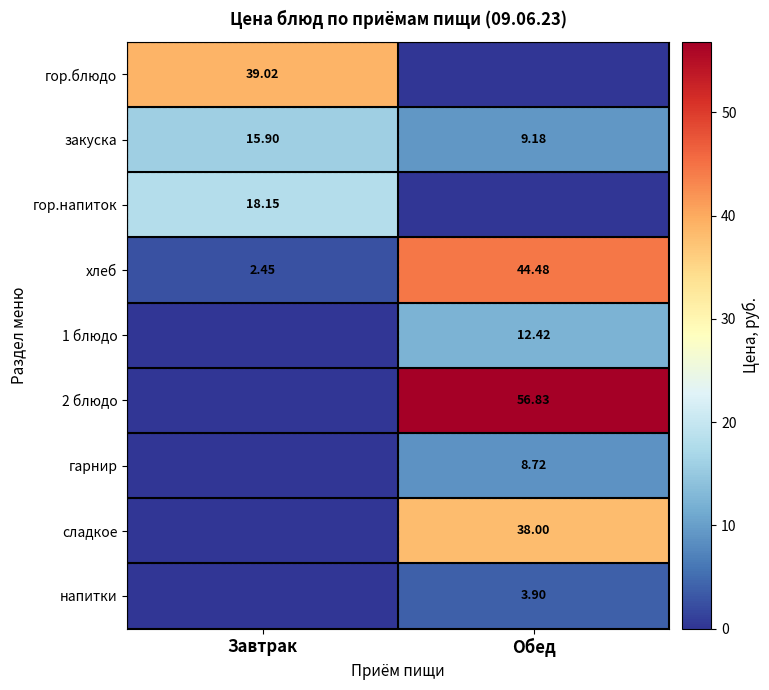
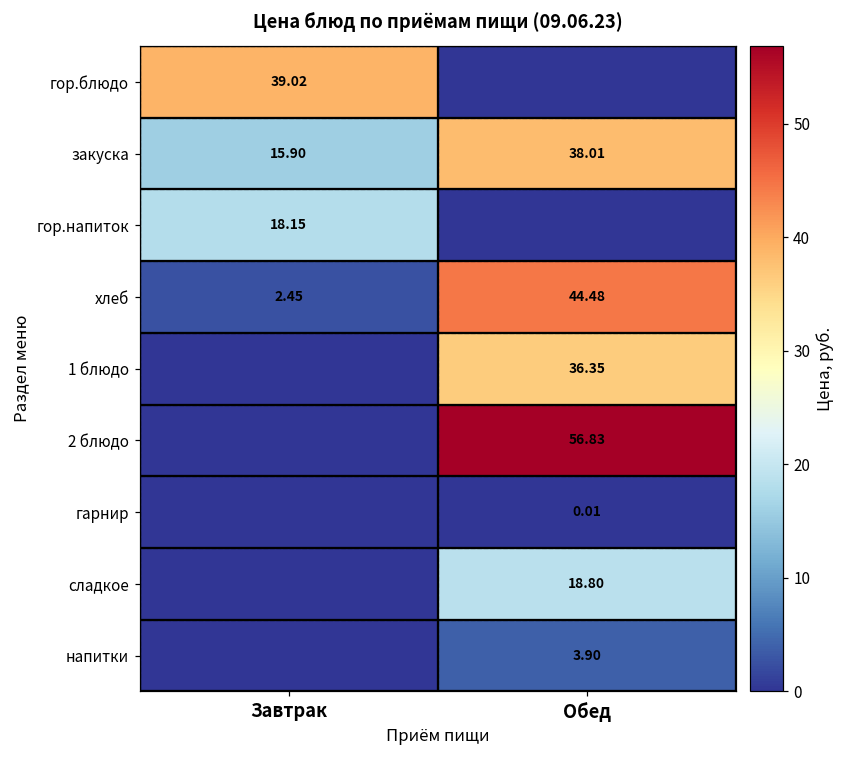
закуска, Обед: 9.18 -> 38.01
1 блюдо, Обед: 12.42 -> 36.35
гарнир, Обед: 8.72 -> 0.01
сладкое, Обед: 38.00 -> 18.80
